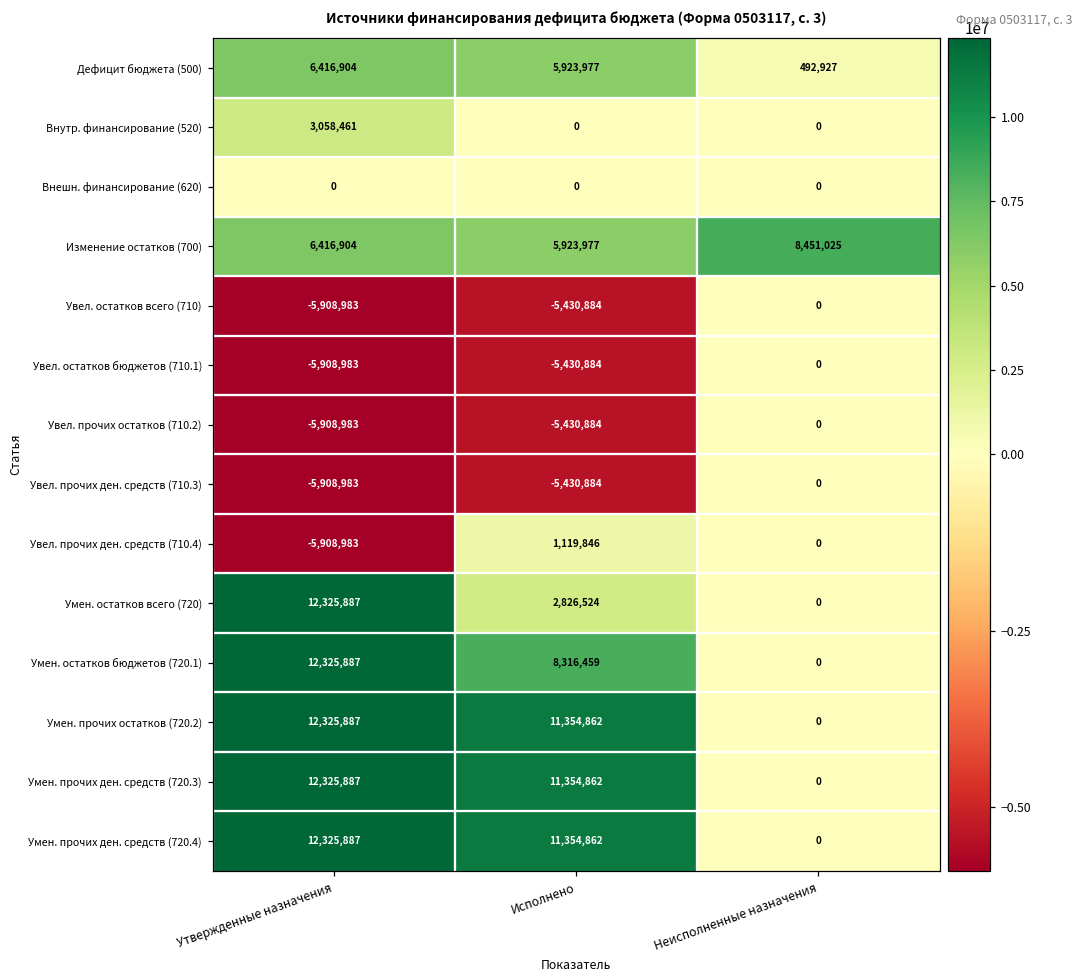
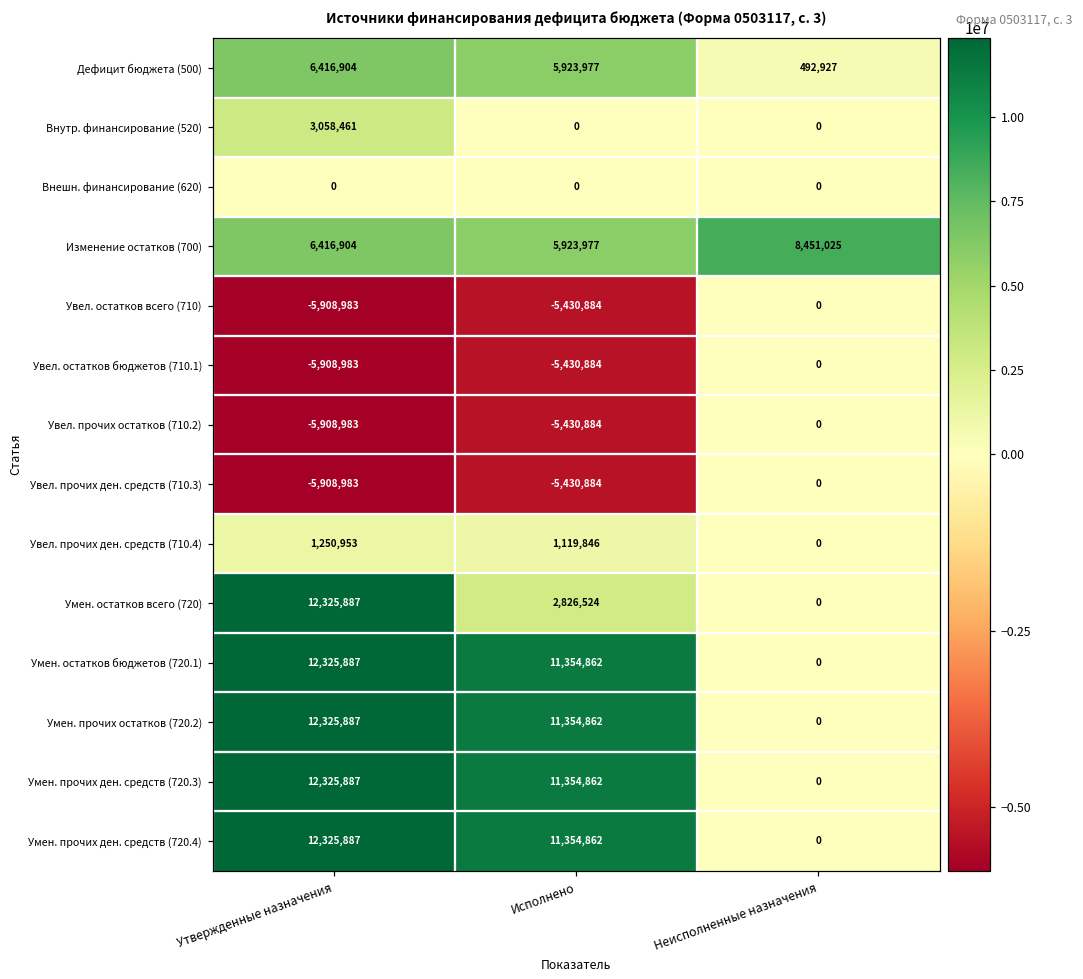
Увел. прочих ден. средств (710.4), Утвержденные назначения: -5,908,983 -> 1,250,953
Умен. остатков бюджетов (720.1), Исполнено: 8,316,459 -> 11,354,862
